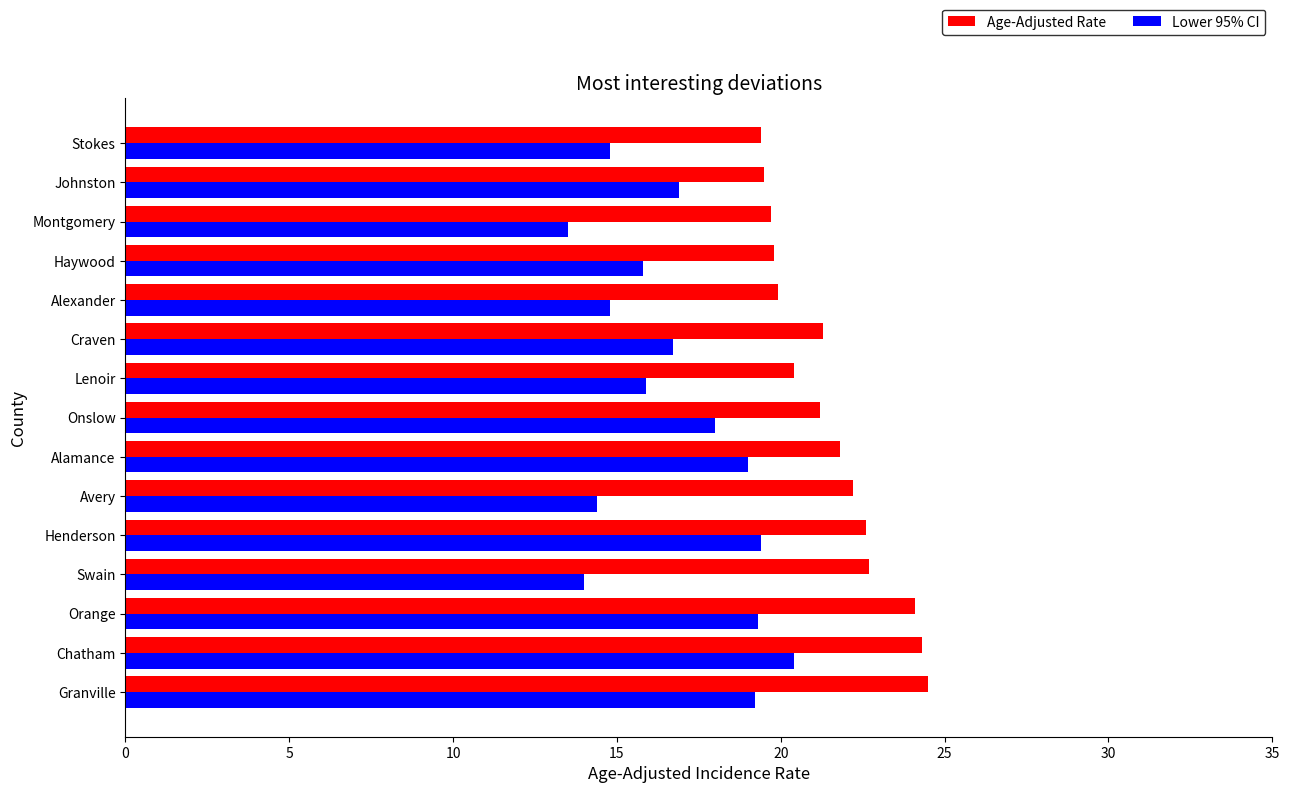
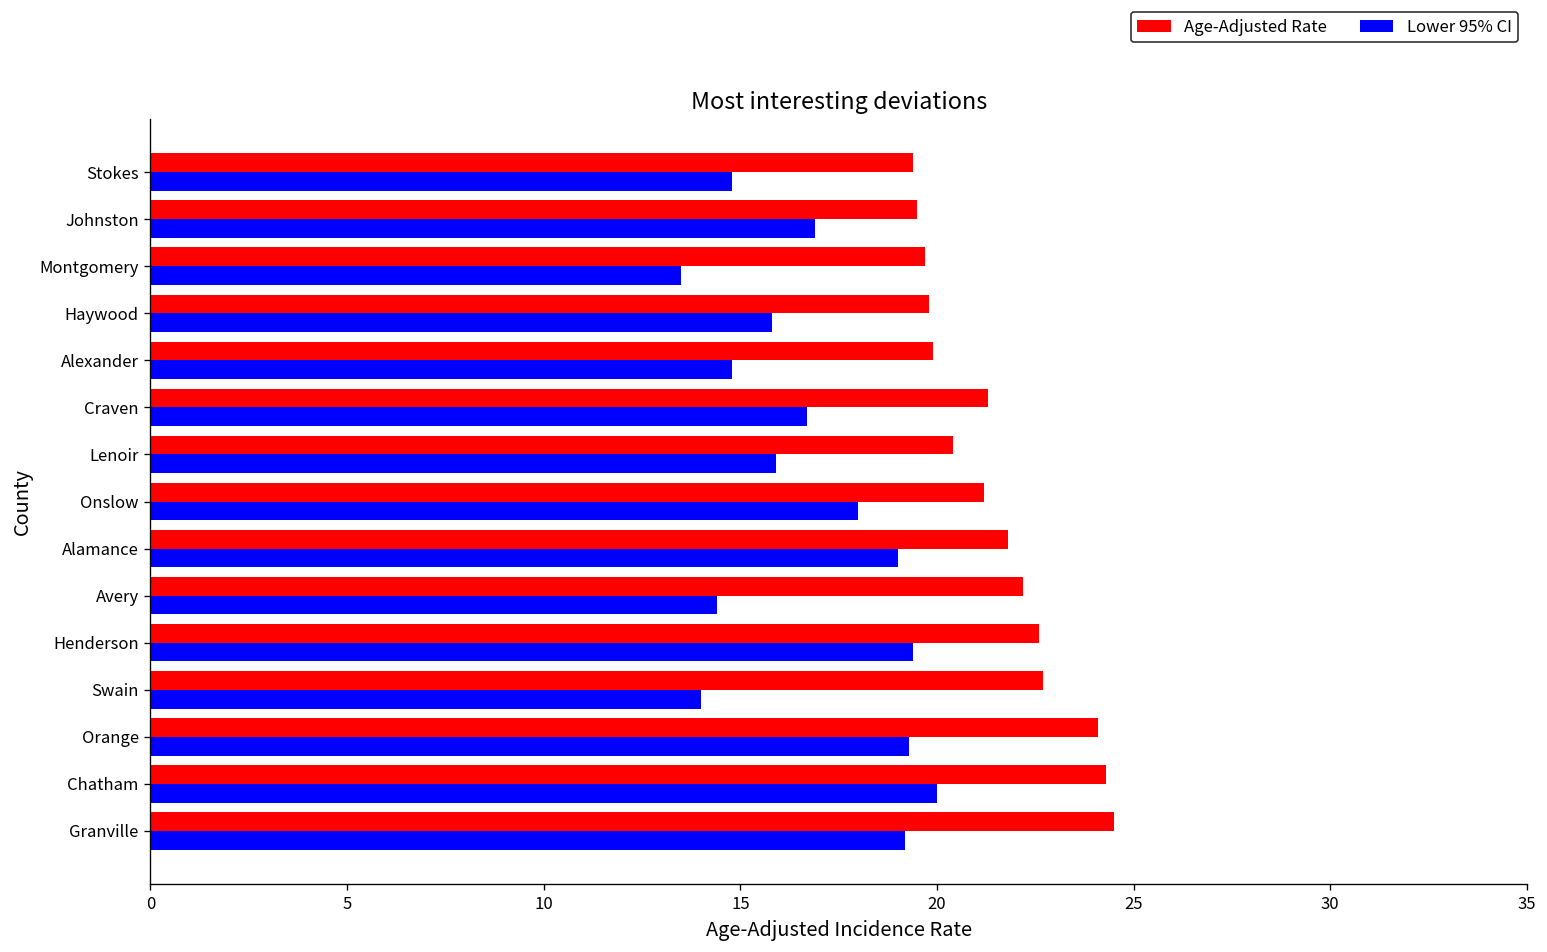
Lower 95% CI, Chatham: 20.4 -> 20.0
